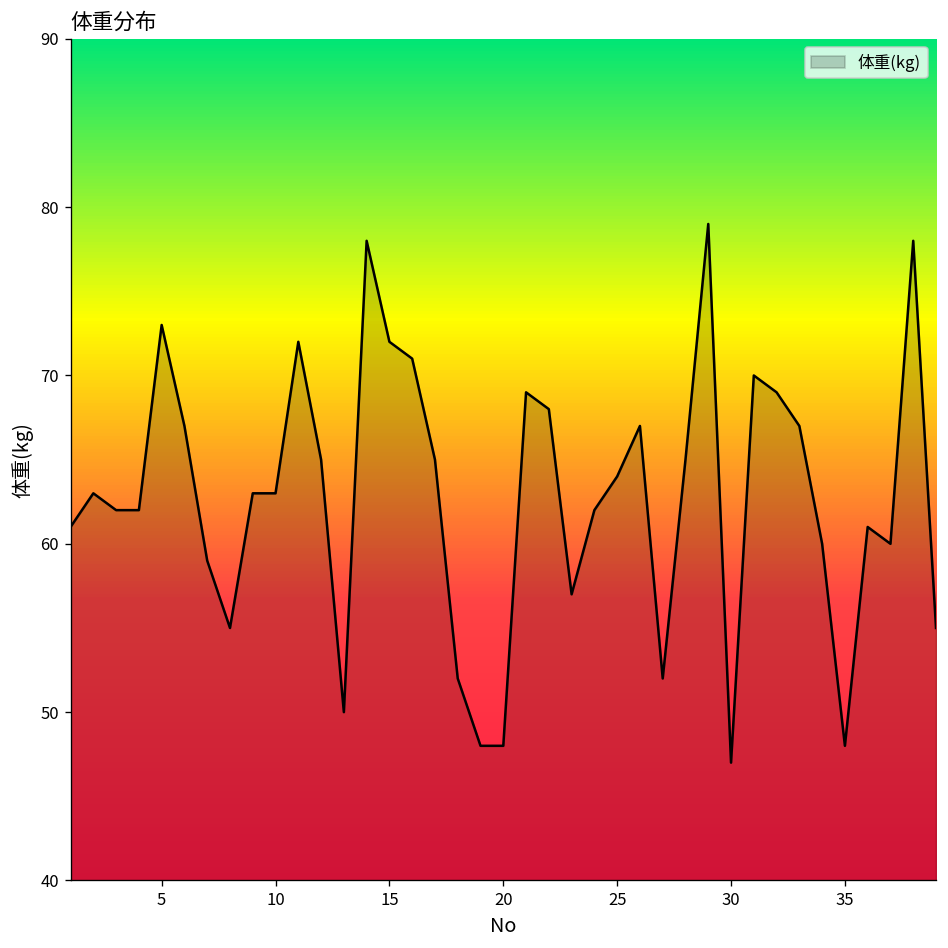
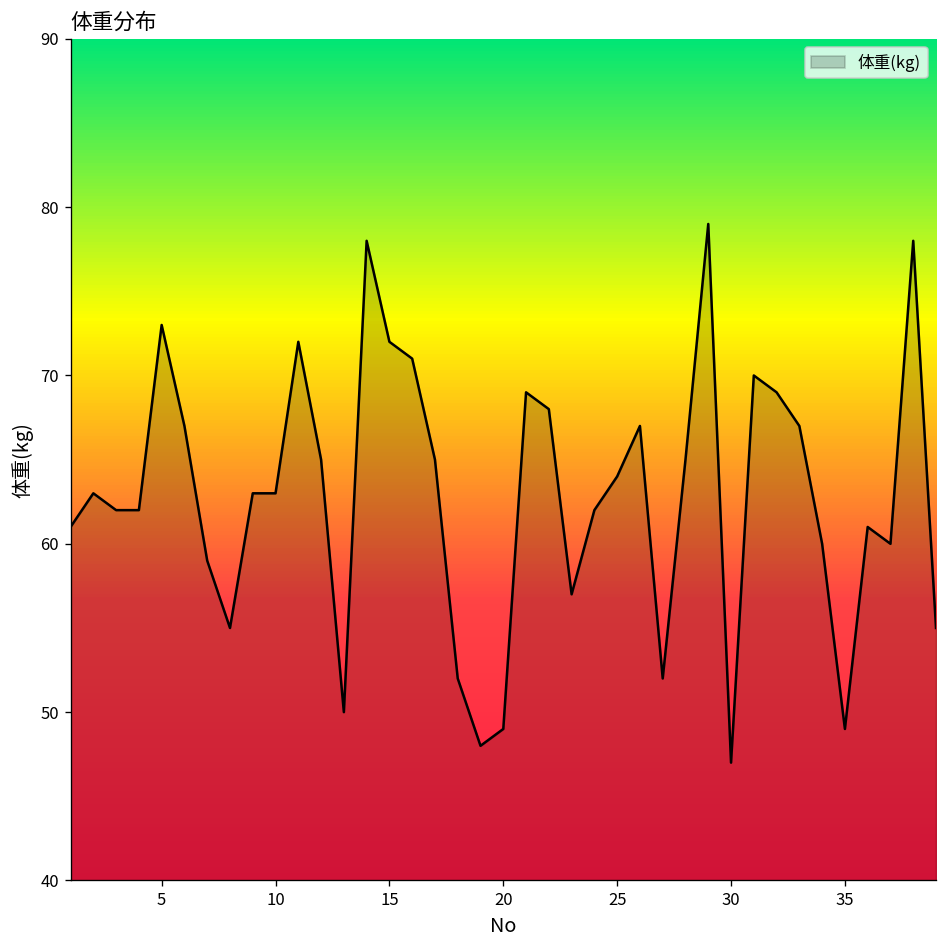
20: 48 -> 49
35: 48 -> 49
